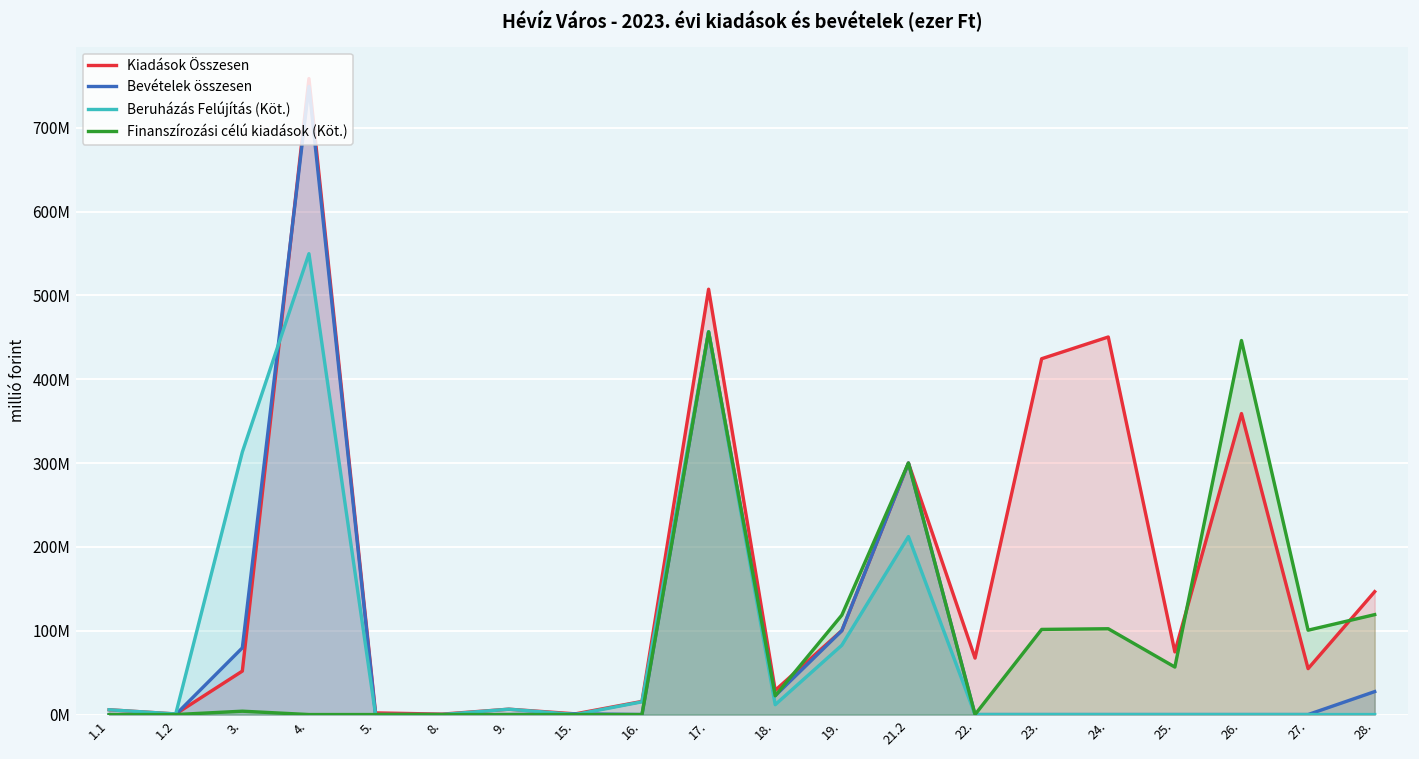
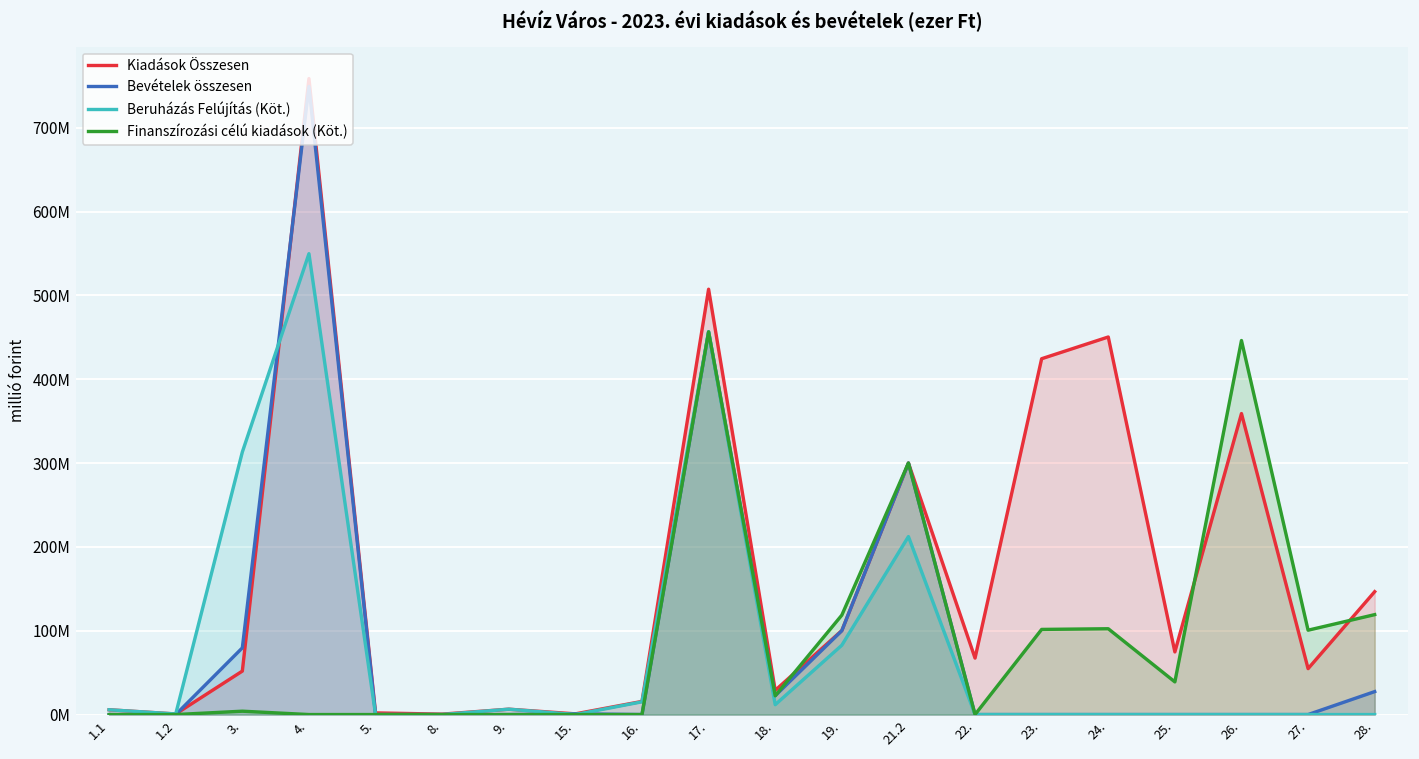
Finanszírozási célú kiadások (Köt.), 25.: 60000000 -> 40000000
